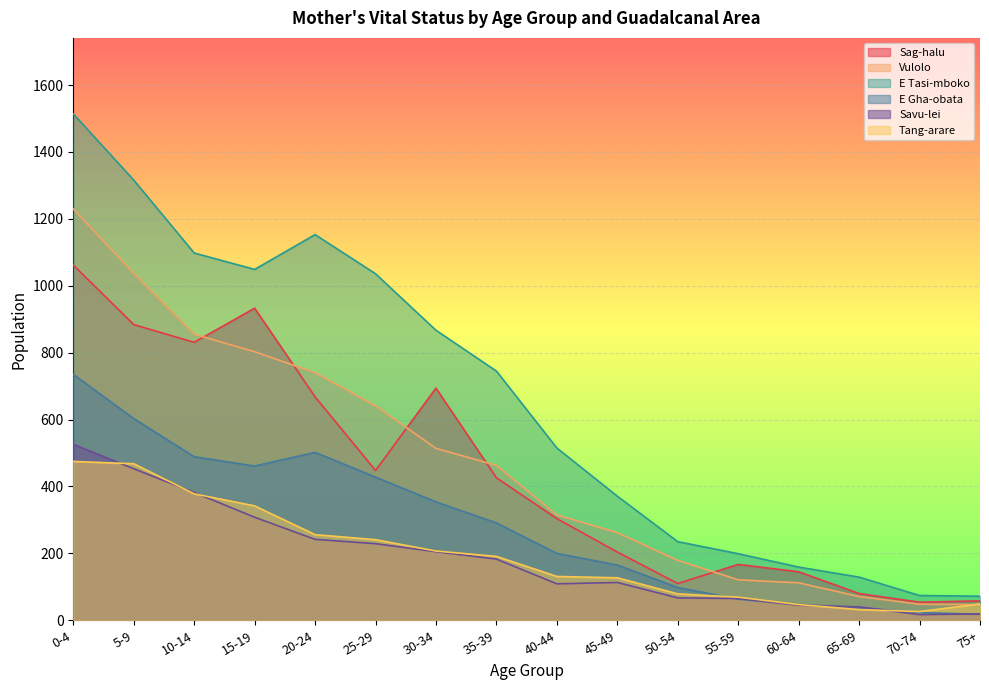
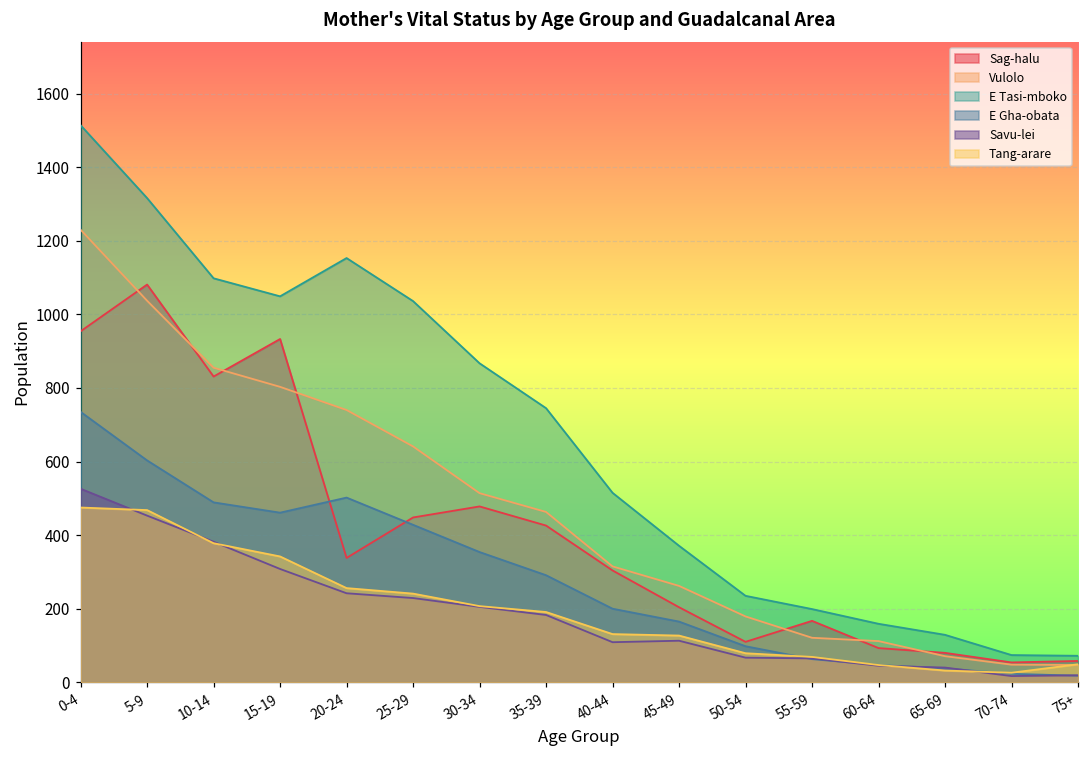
Sag-halu, 0-4: 1060 -> 950
Sag-halu, 5-9: 880 -> 1080
Sag-halu, 20-24: 670 -> 340
Sag-halu, 30-34: 690 -> 480
Sag-halu, 60-64: 150 -> 90
